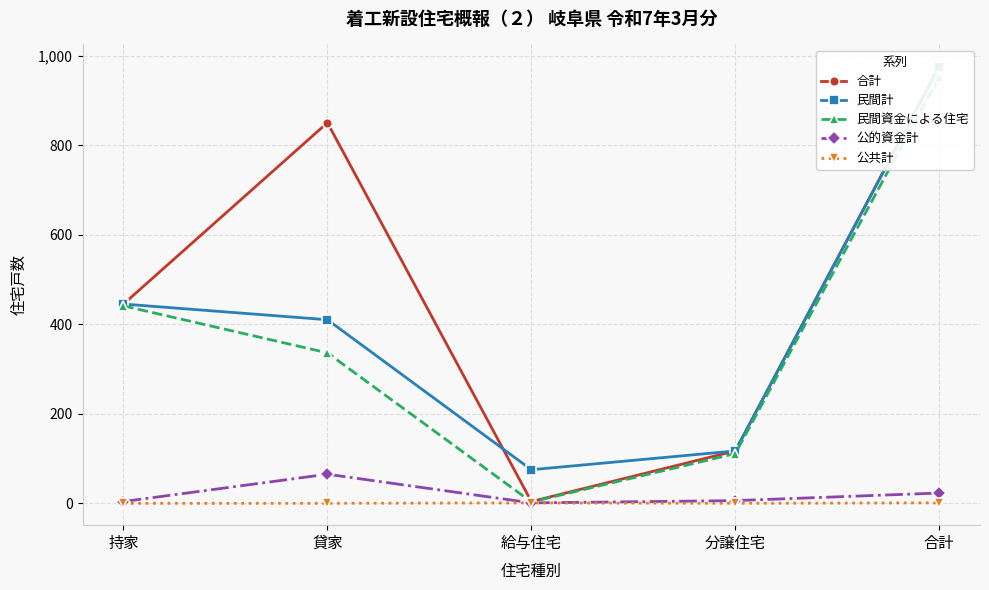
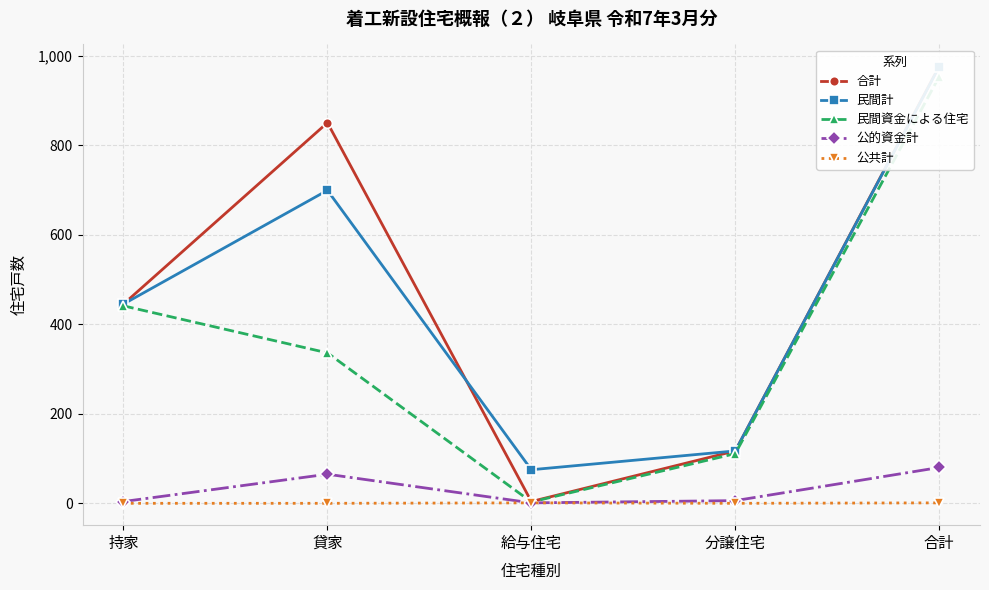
民間計, 貸家: 410 -> 700
公的資金計, 合計: 20 -> 80
